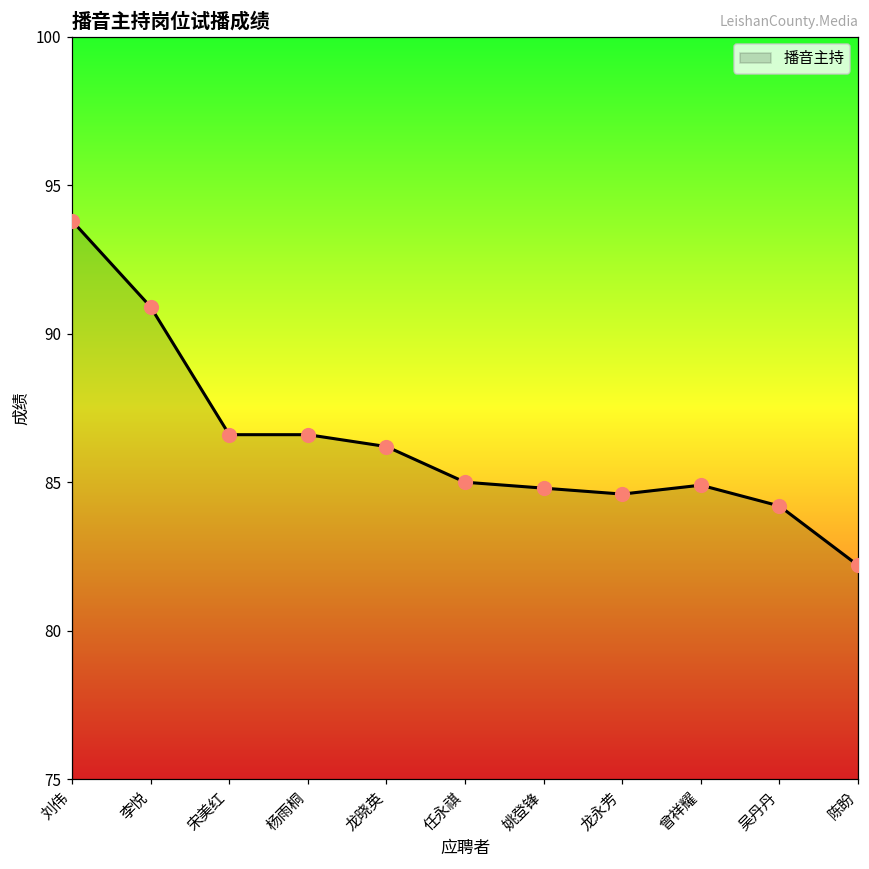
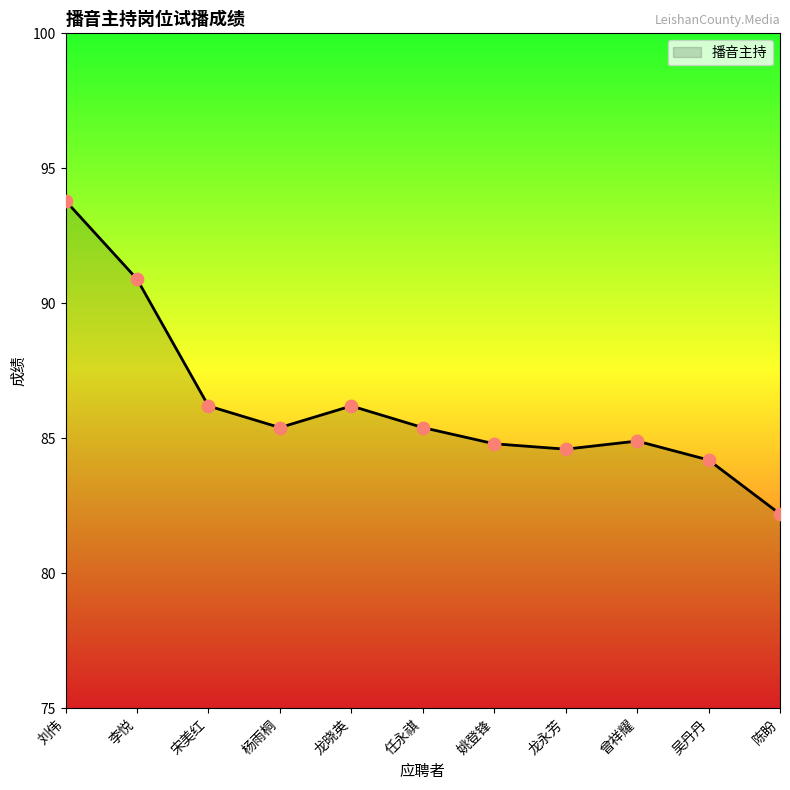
宋美红: 86.6 -> 86.2
杨雨桐: 86.6 -> 85.4
任永祺: 85.0 -> 85.4
